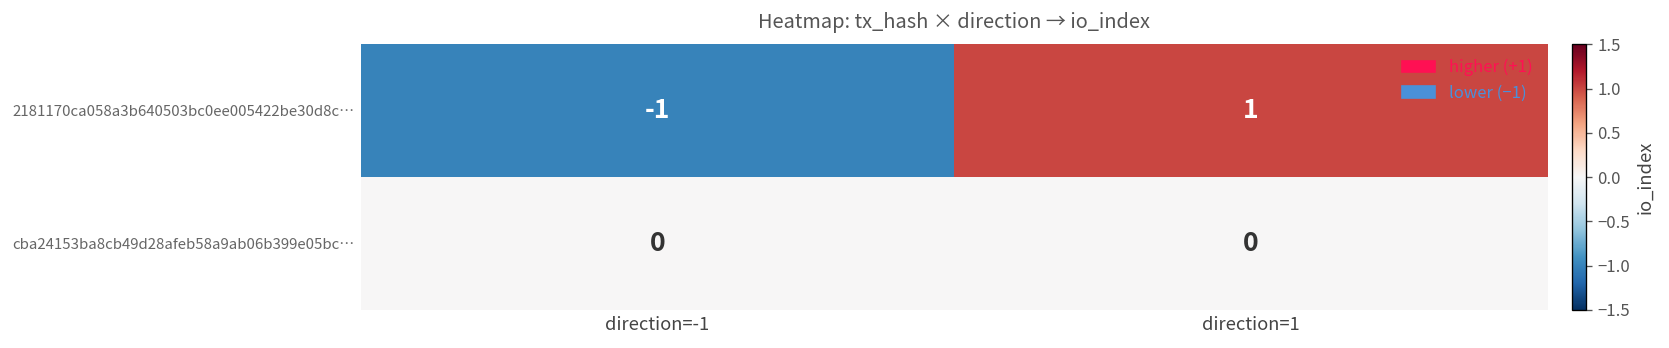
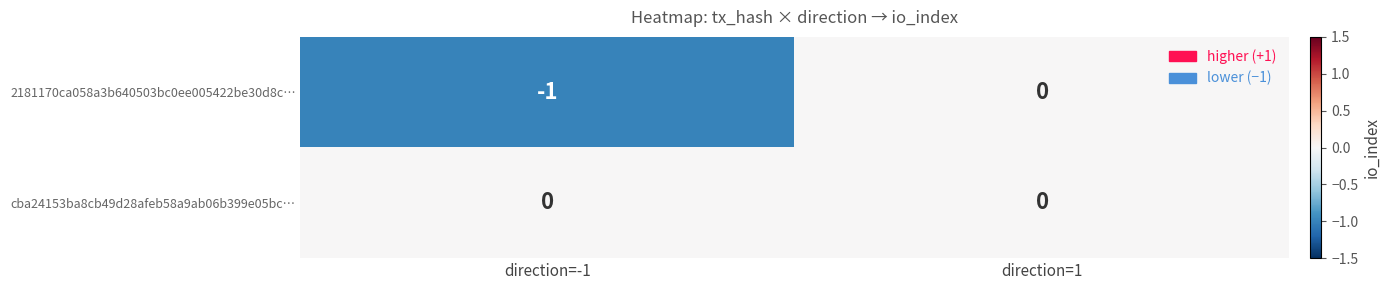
2181170ca058a3b640503bc0ee005422be30d8c…, direction=1: 1 -> 0
